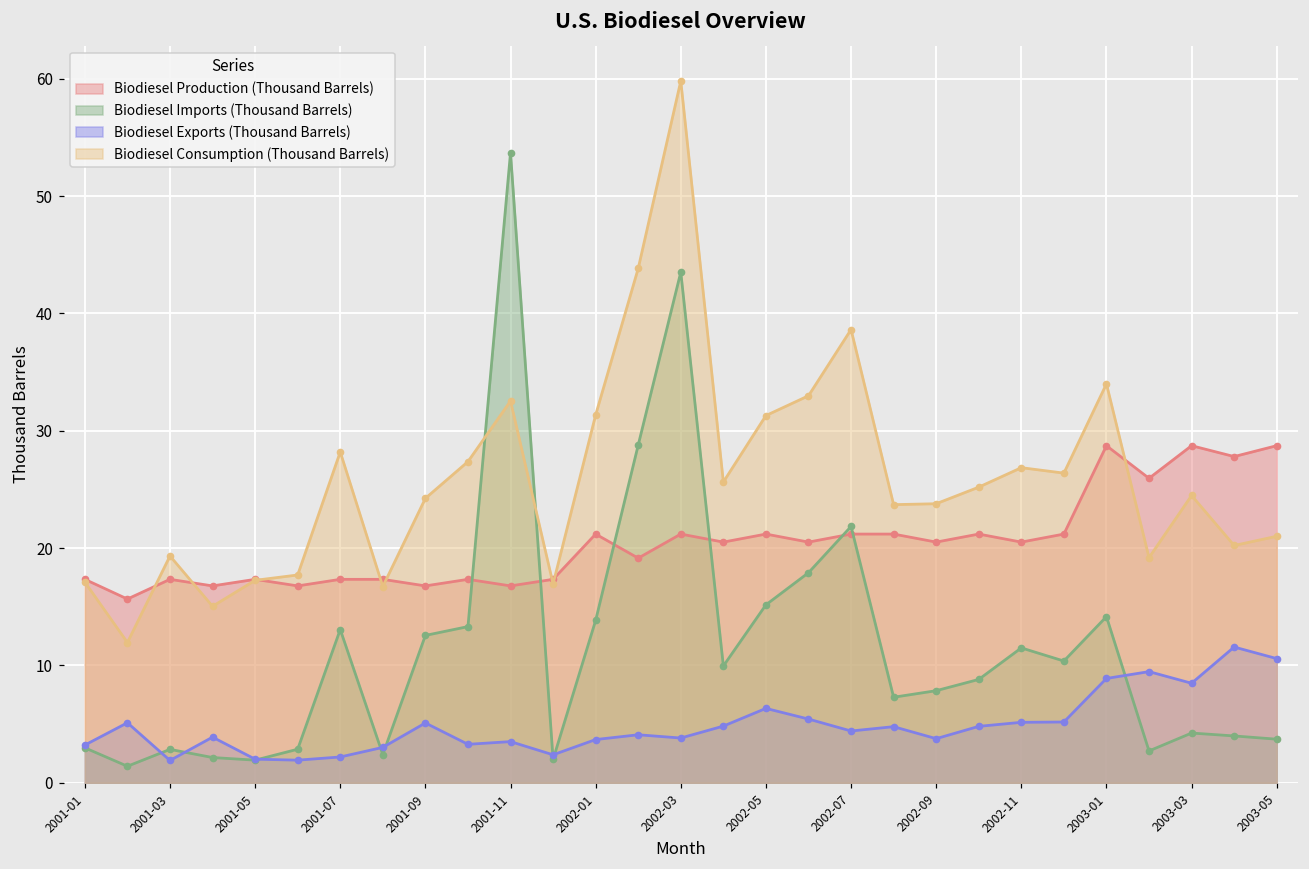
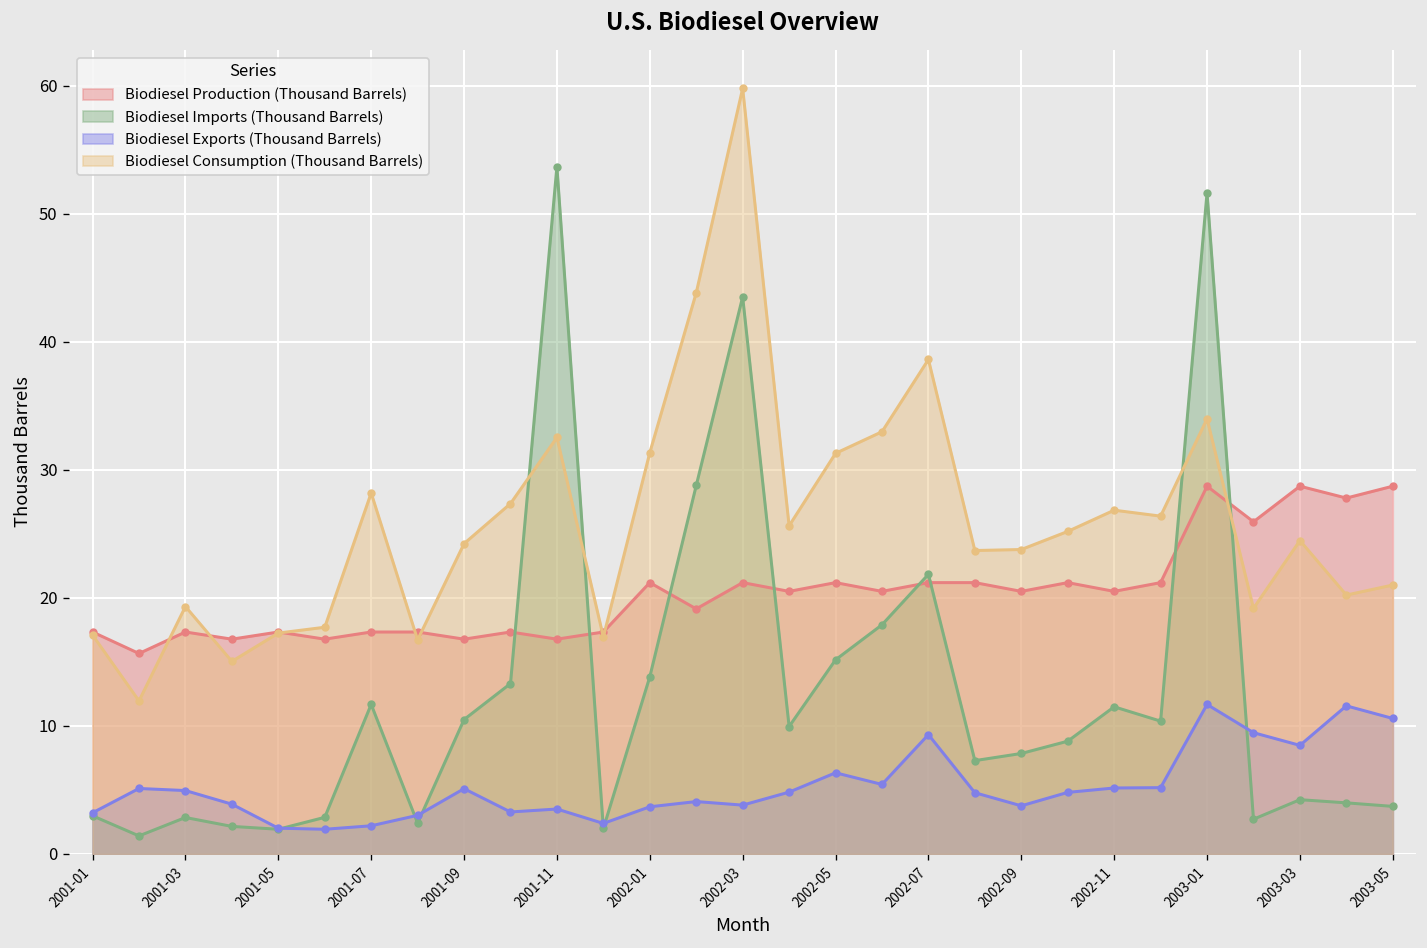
Biodiesel Exports (Thousand Barrels), 2001-03: 1.9 -> 5.0
Biodiesel Imports (Thousand Barrels), 2001-07: 13.1 -> 11.7
Biodiesel Imports (Thousand Barrels), 2001-09: 12.6 -> 10.5
Biodiesel Exports (Thousand Barrels), 2002-07: 4.4 -> 9.3
Biodiesel Imports (Thousand Barrels), 2003-01: 14.2 -> 51.7
Biodiesel Exports (Thousand Barrels), 2003-01: 8.9 -> 11.7
